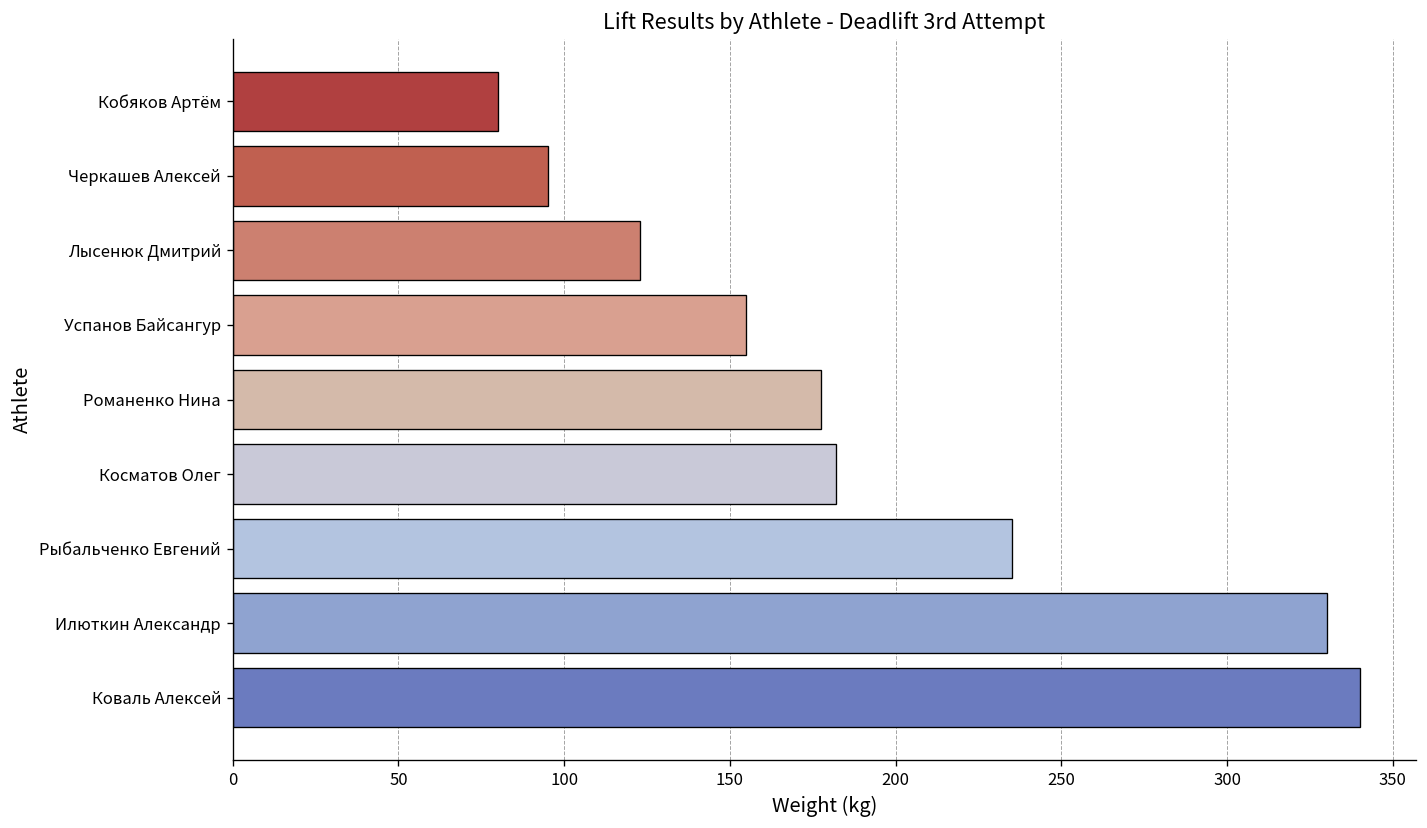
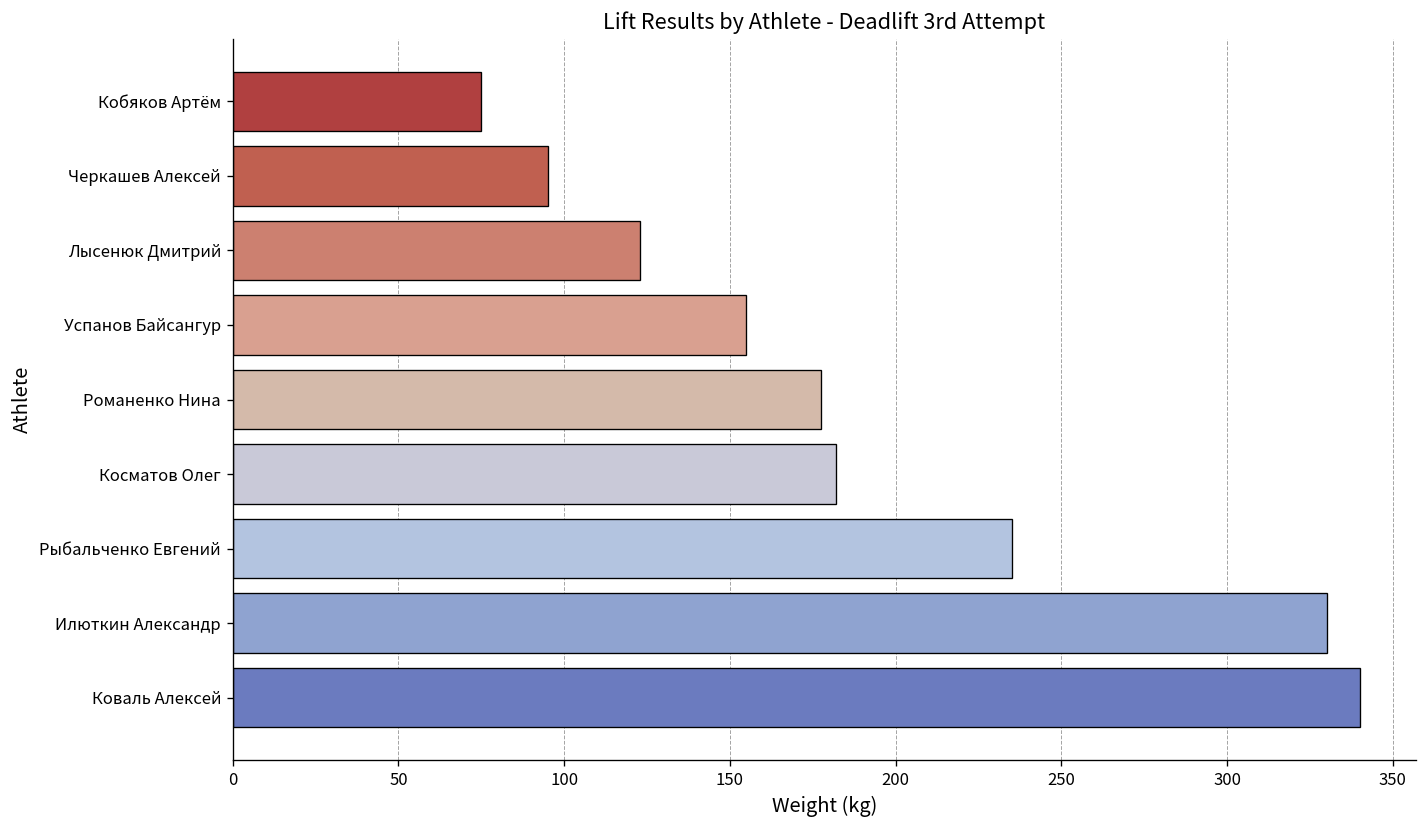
Кобяков Артём: 80 -> 75
